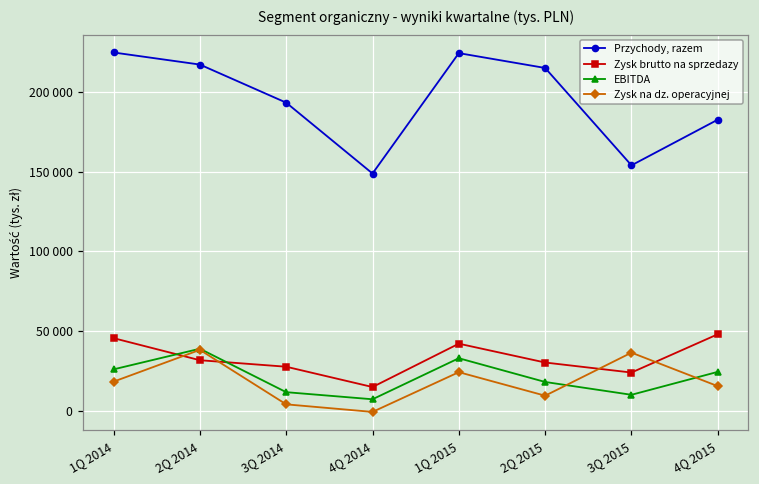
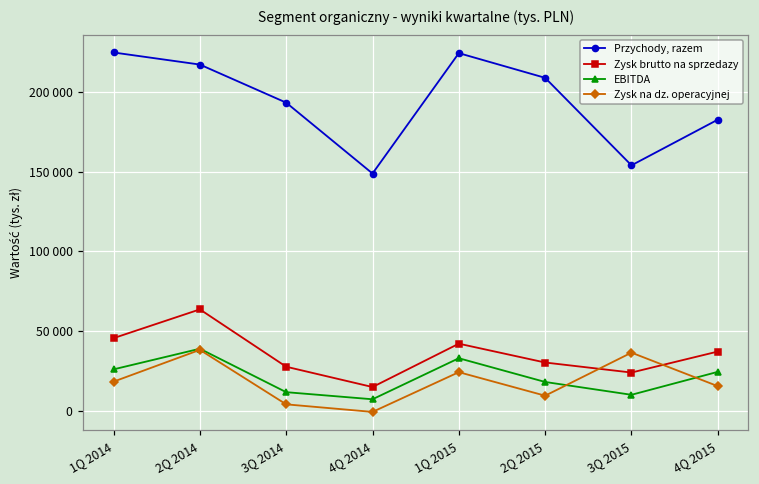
Zysk brutto na sprzedazy, 2Q 2014: 32000 -> 64000
Przychody, razem, 2Q 2015: 215000 -> 209000
Zysk brutto na sprzedazy, 4Q 2015: 48000 -> 37000
